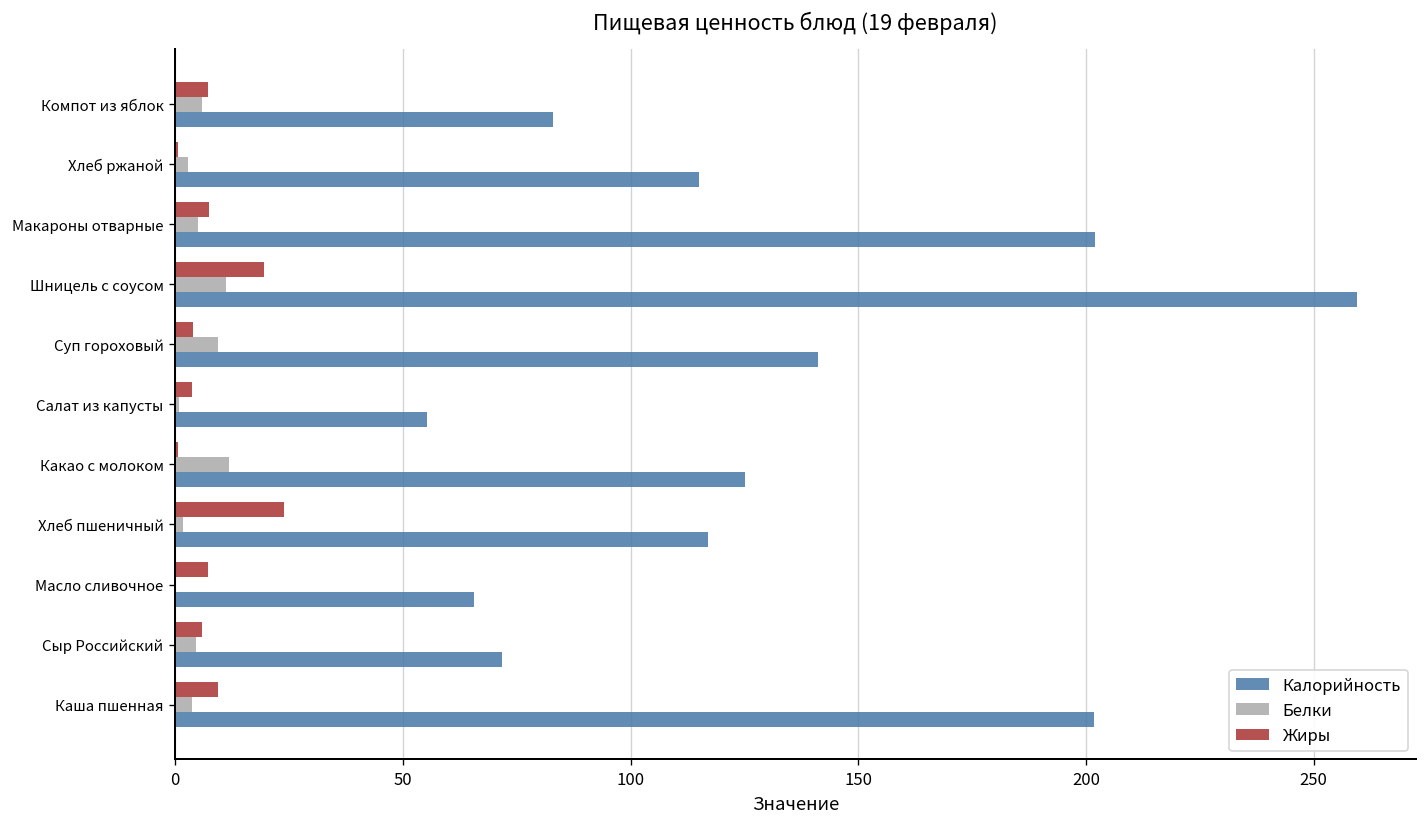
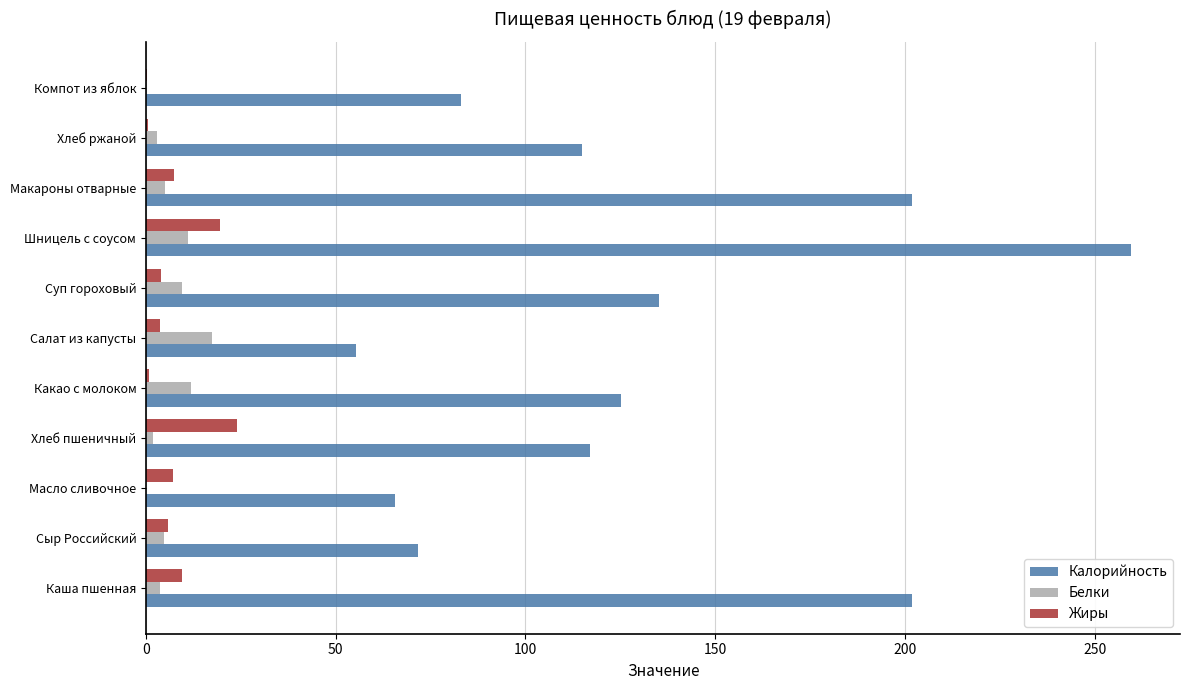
Жиры, Компот из яблок: 7 -> 0
Белки, Компот из яблок: 6 -> 0
Калорийность, Суп гороховый: 141 -> 135
Белки, Салат из капусты: 1 -> 17
